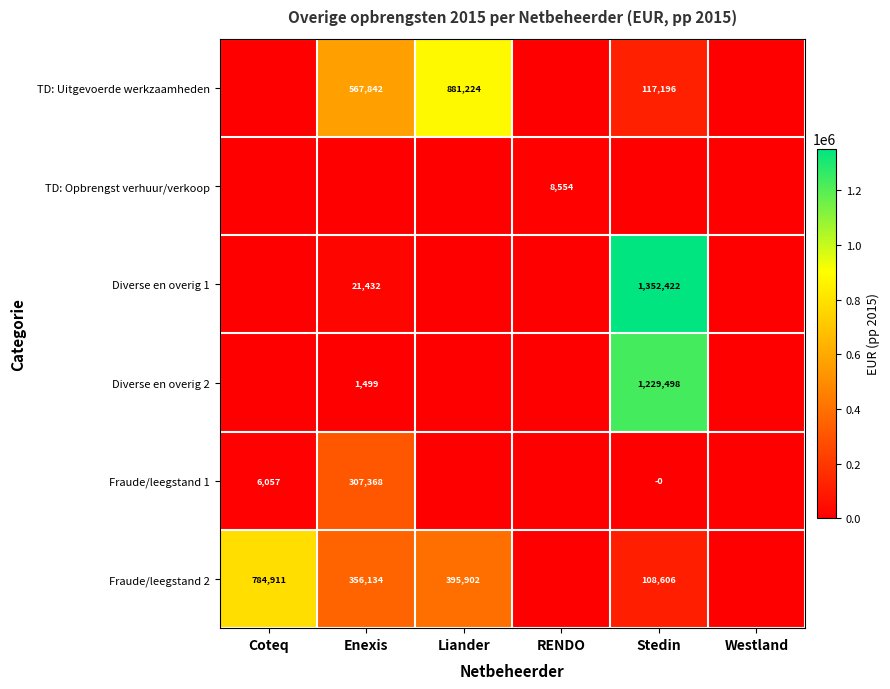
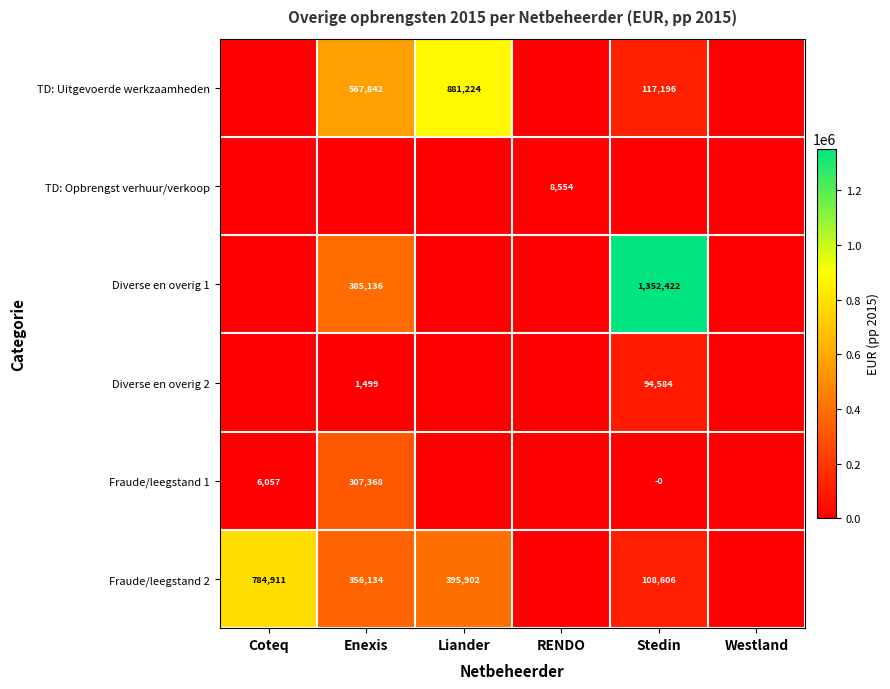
Diverse en overig 1, Enexis: 21,432 -> 385,136
Diverse en overig 2, Stedin: 1,229,498 -> 94,584
